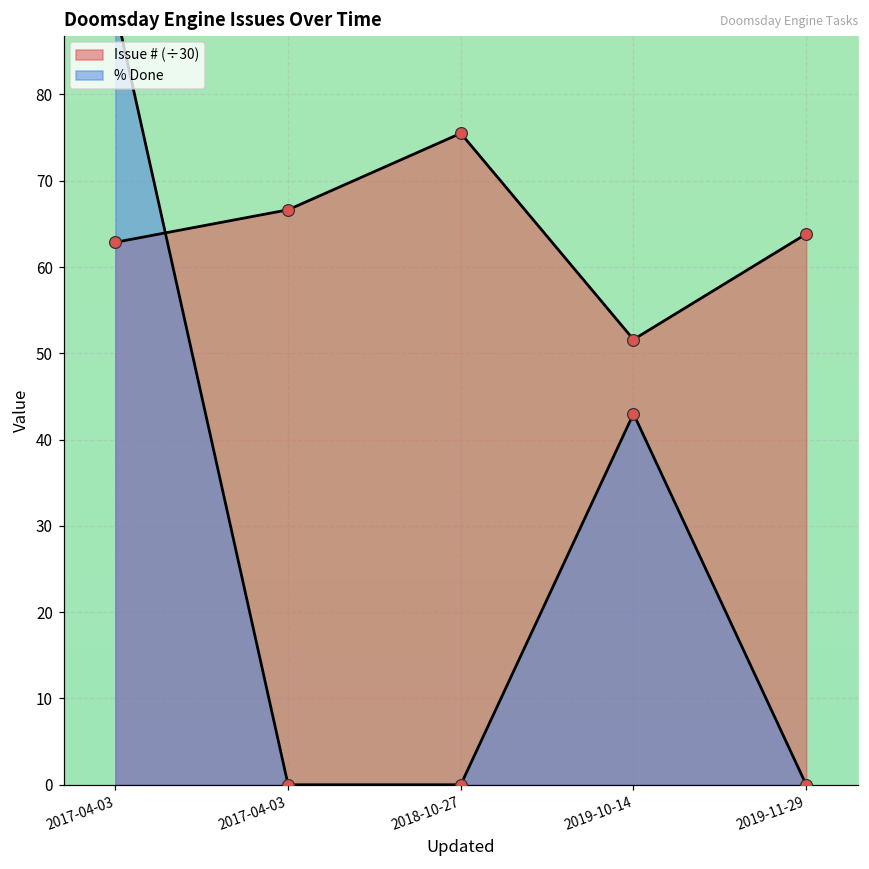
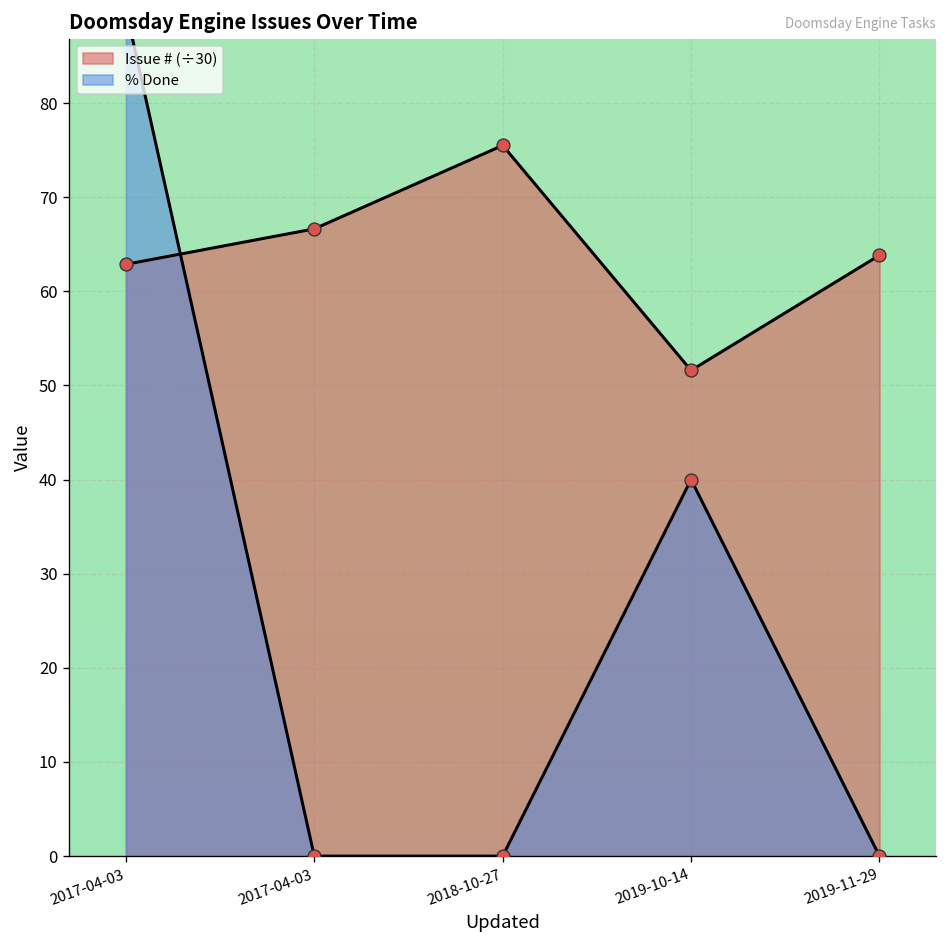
% Done, 2019-10-14: 43 -> 40
